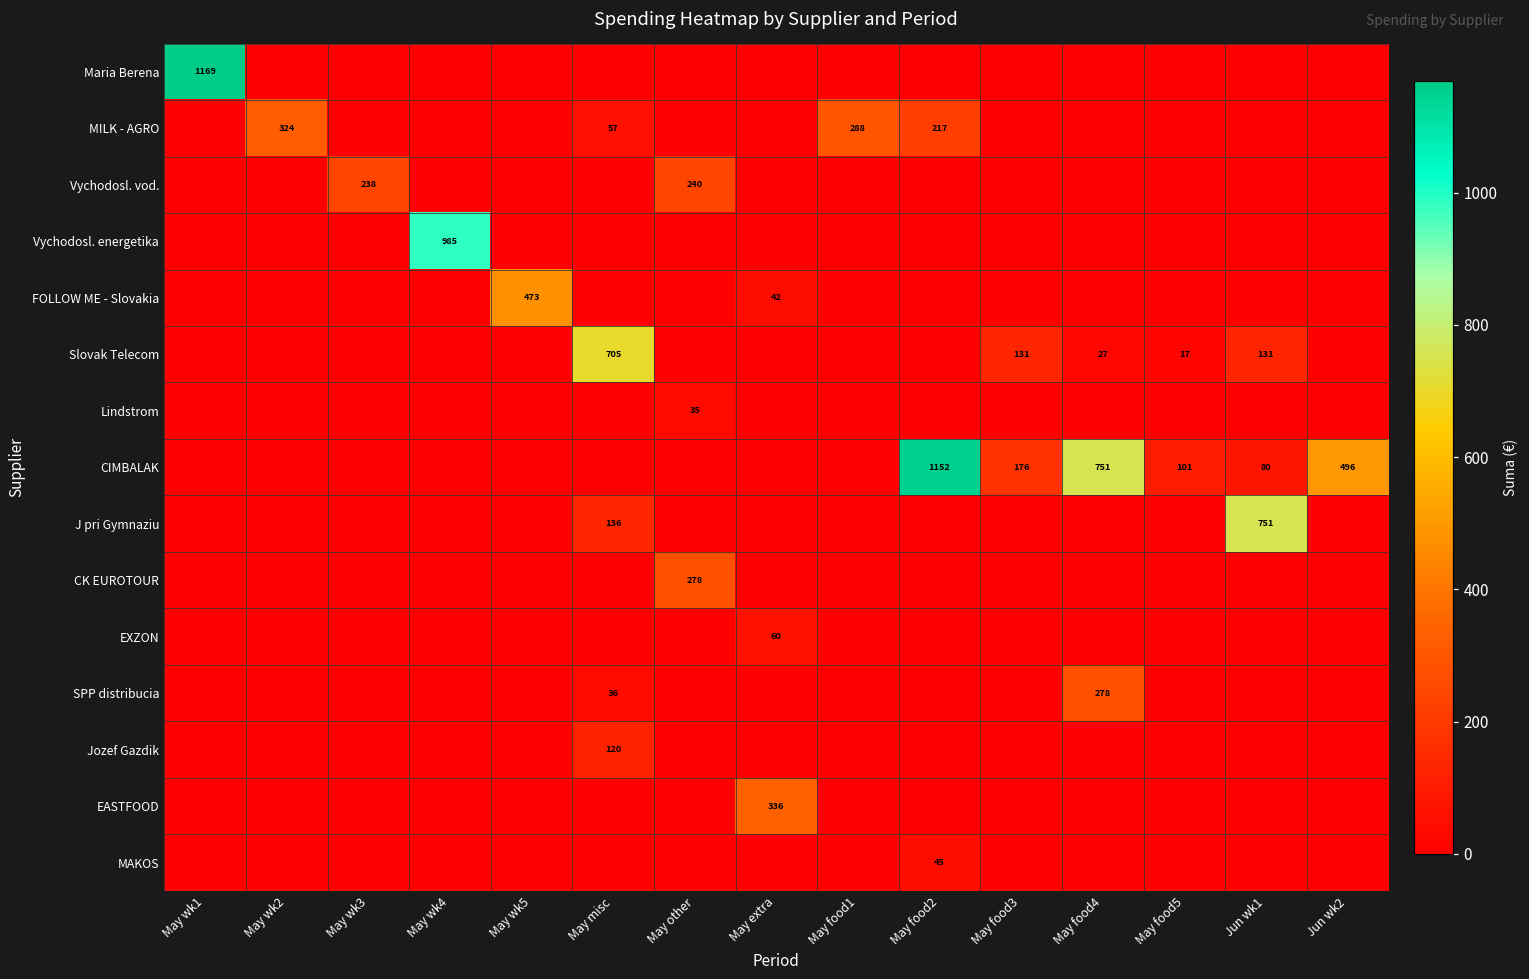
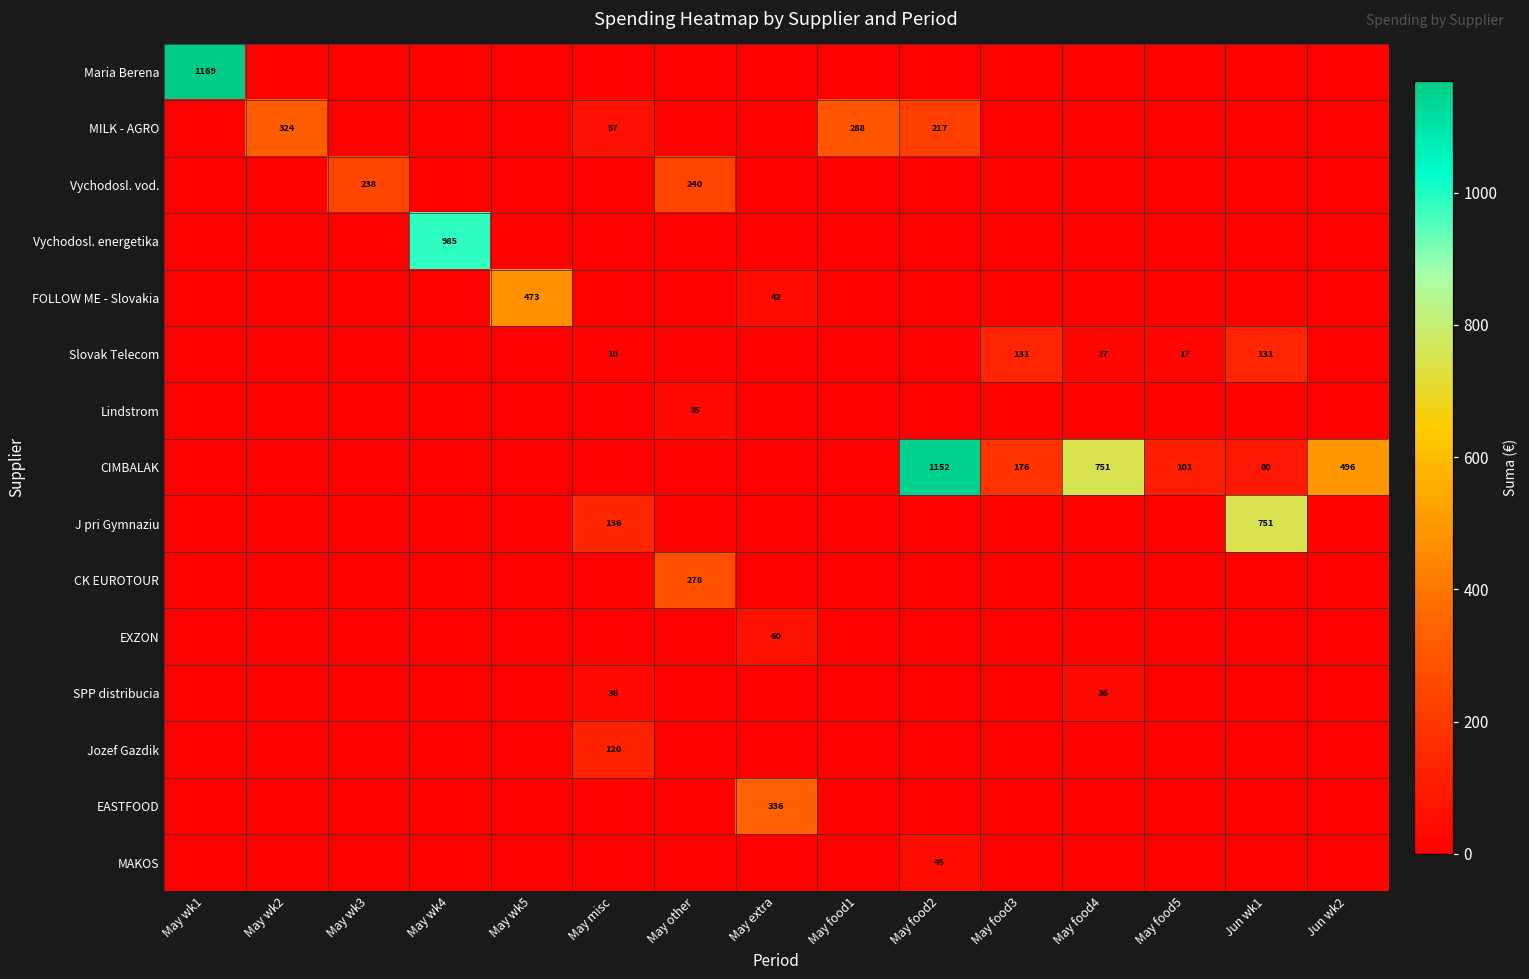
Slovak Telecom, May misc: 705 -> 10
SPP distribucia, May food4: 278 -> 36
